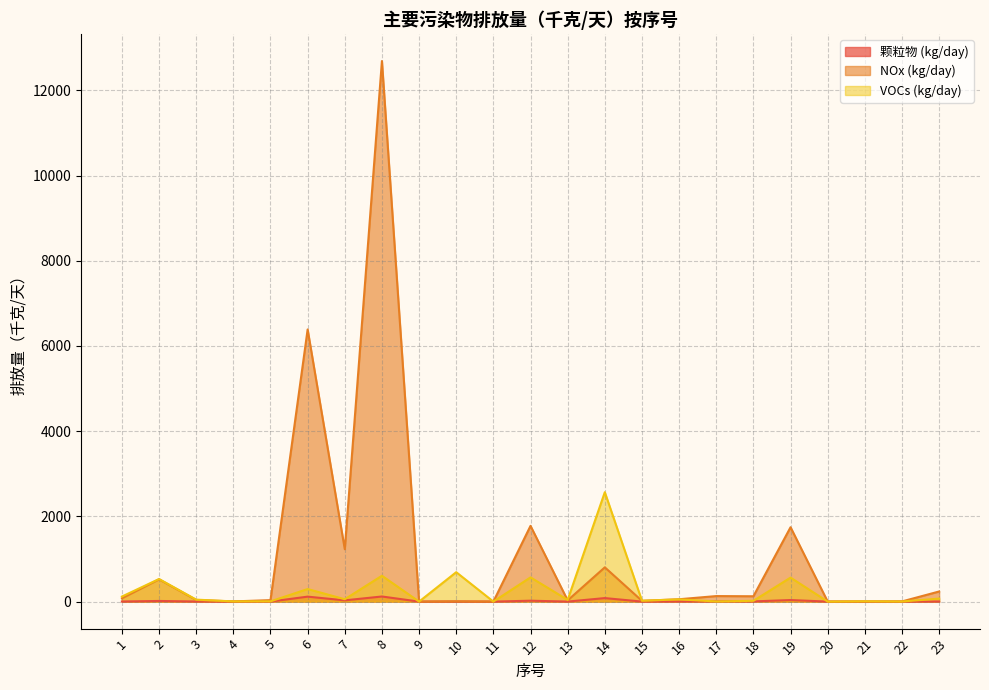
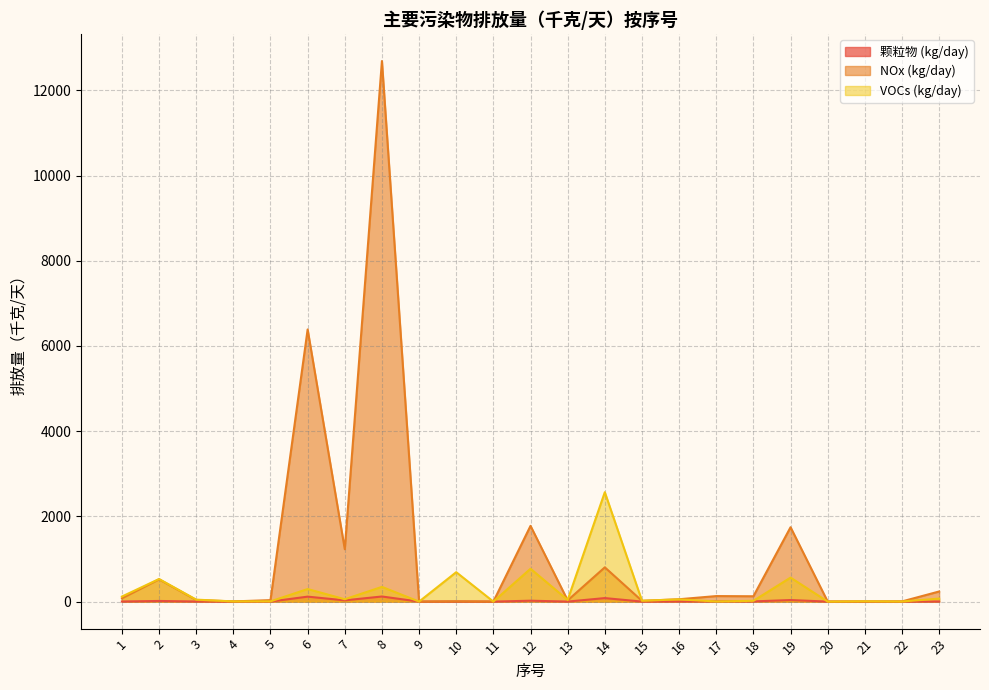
VOCs (kg/day), 8: 600 -> 300
VOCs (kg/day), 12: 600 -> 800
